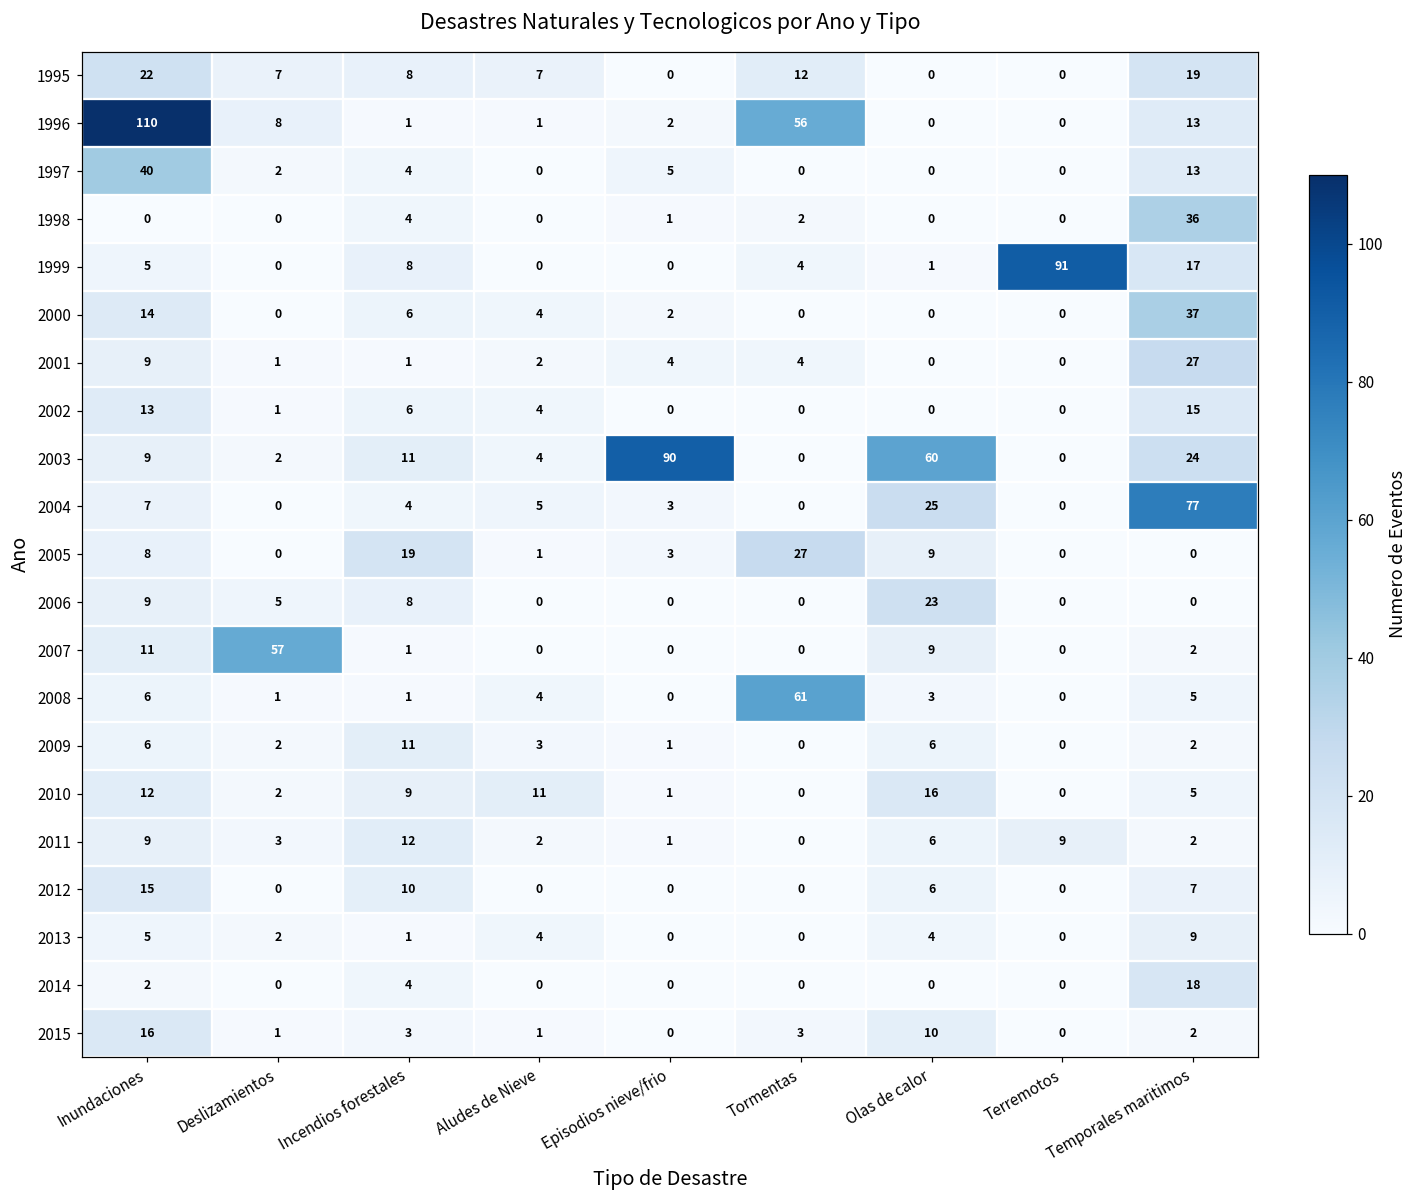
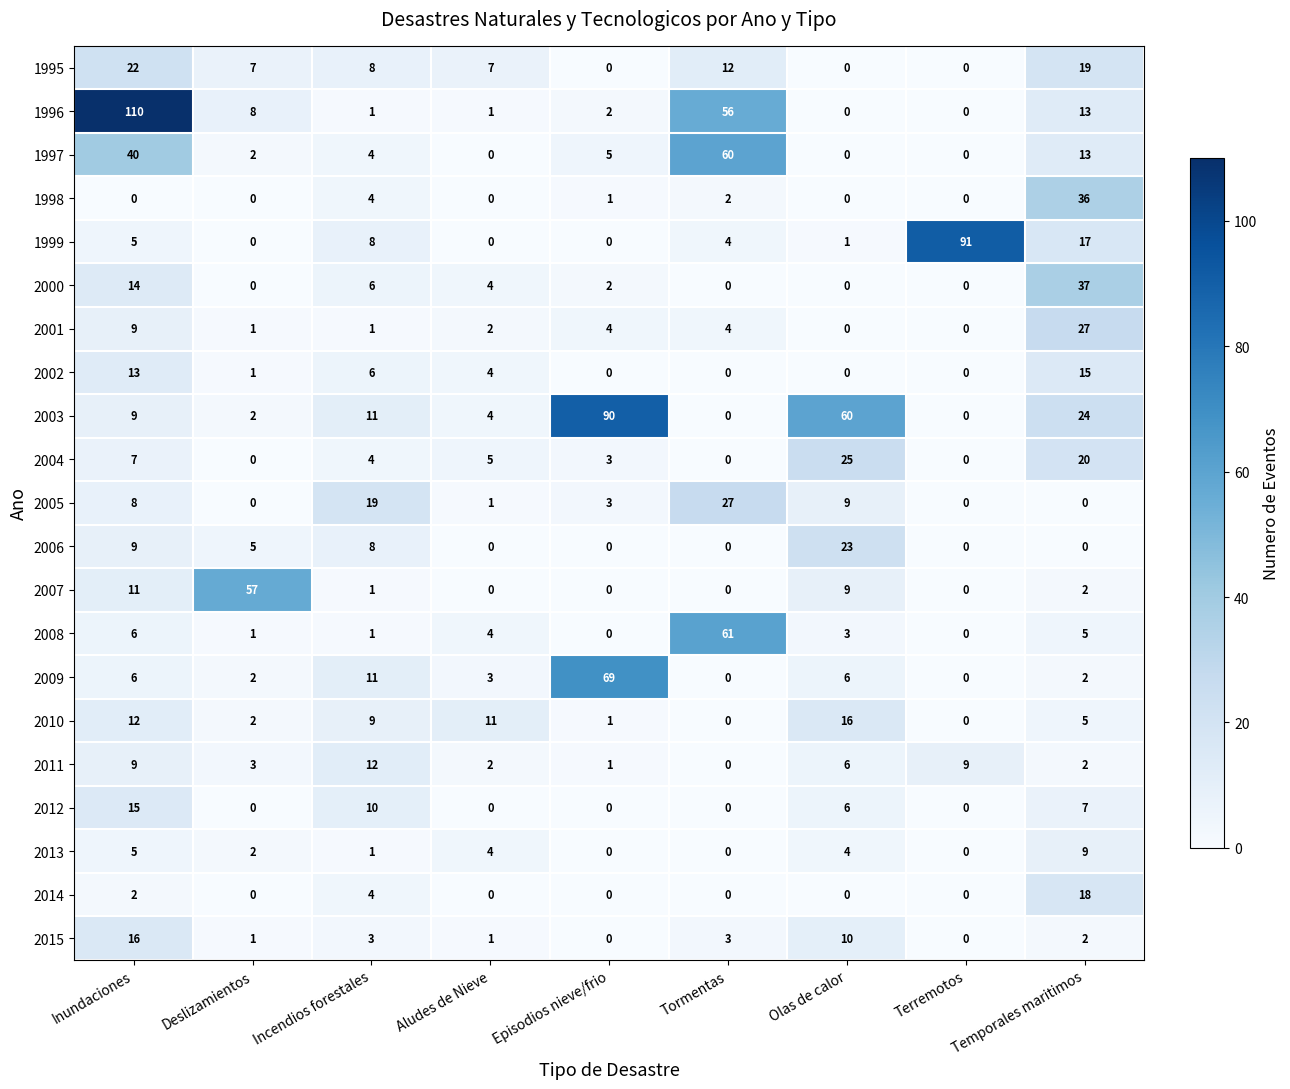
1997, Tormentas: 0 -> 60
2004, Temporales maritimos: 77 -> 20
2009, Episodios nieve/frio: 1 -> 69
